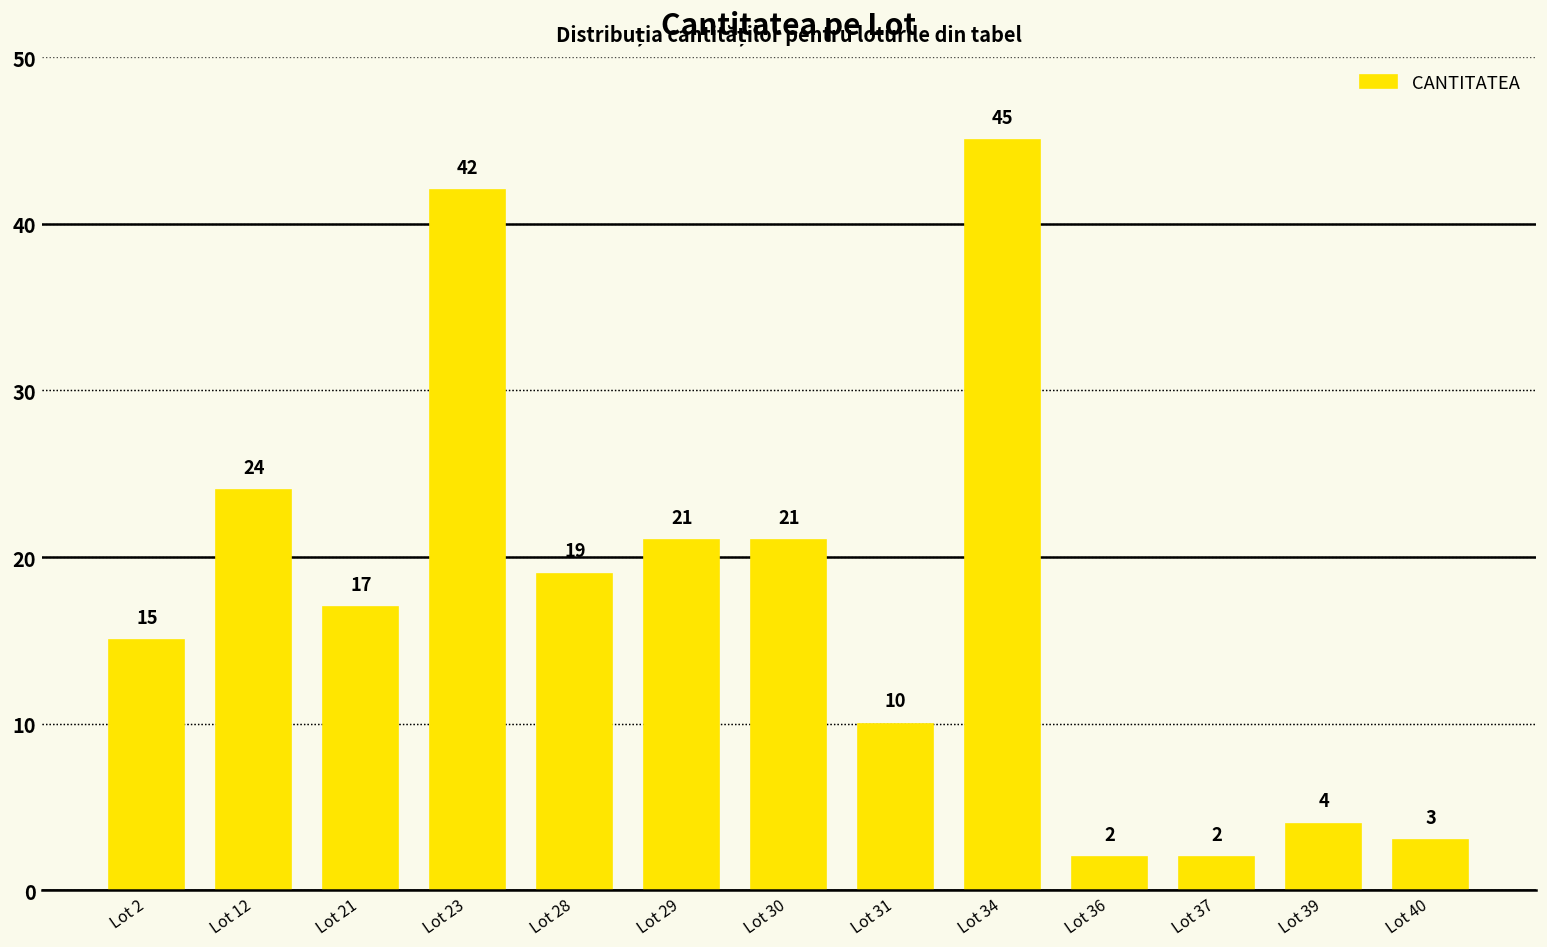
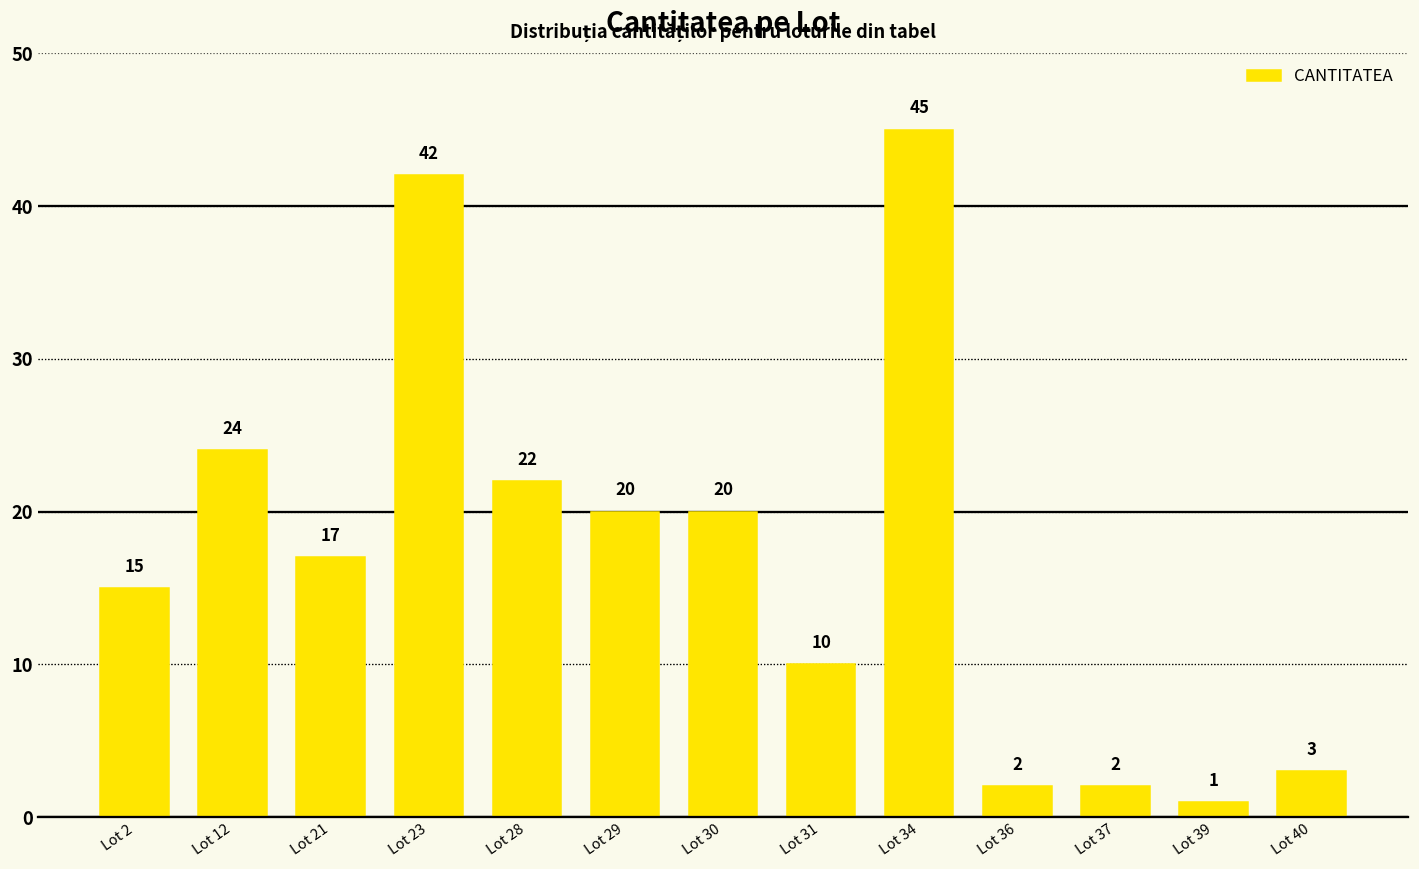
Lot 28: 19 -> 22
Lot 29: 21 -> 20
Lot 30: 21 -> 20
Lot 39: 4 -> 1
